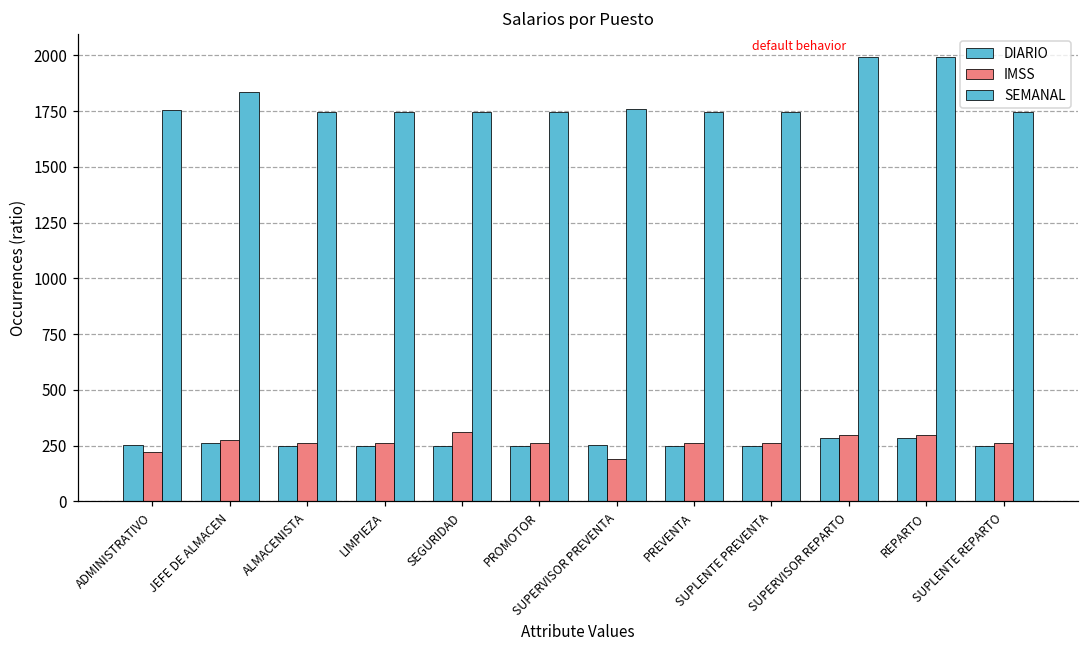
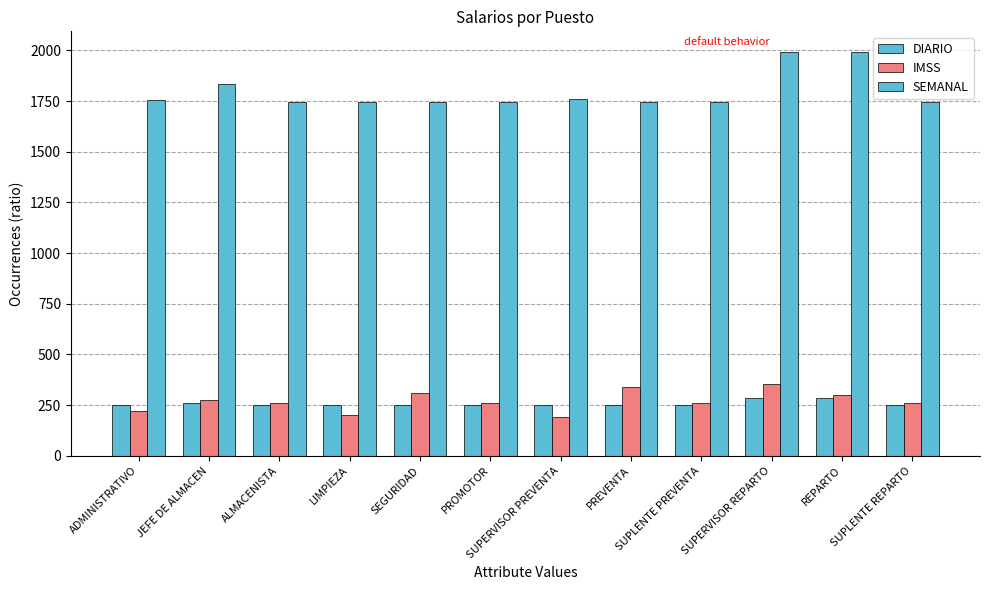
IMSS, LIMPIEZA: 260 -> 200
IMSS, PREVENTA: 260 -> 340
IMSS, SUPERVISOR REPARTO: 300 -> 360
